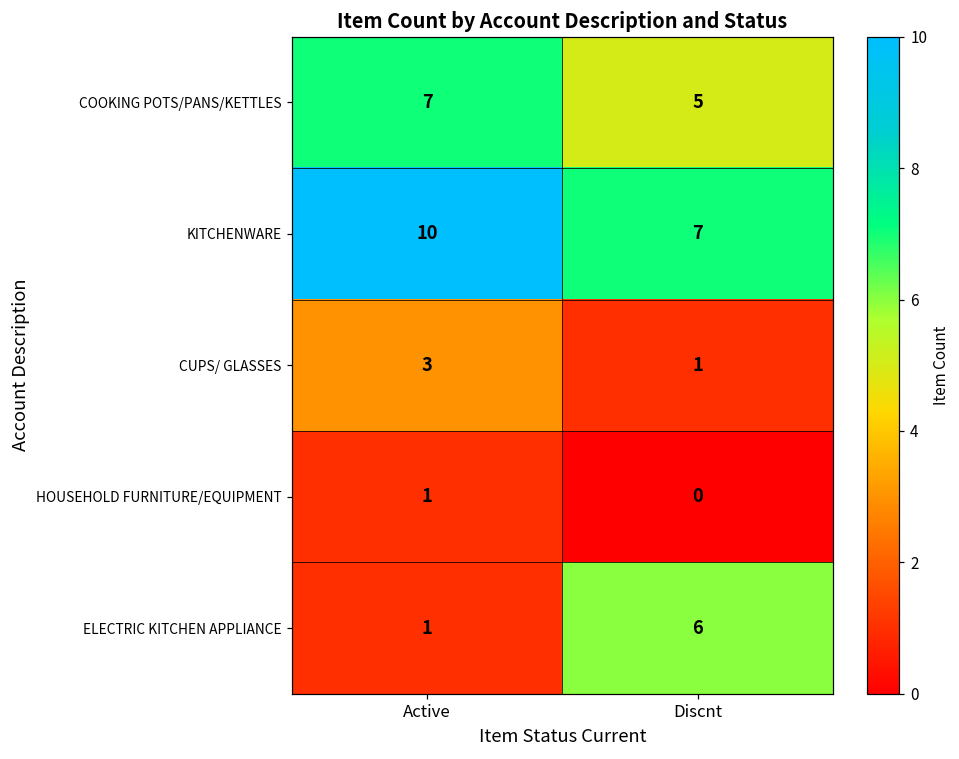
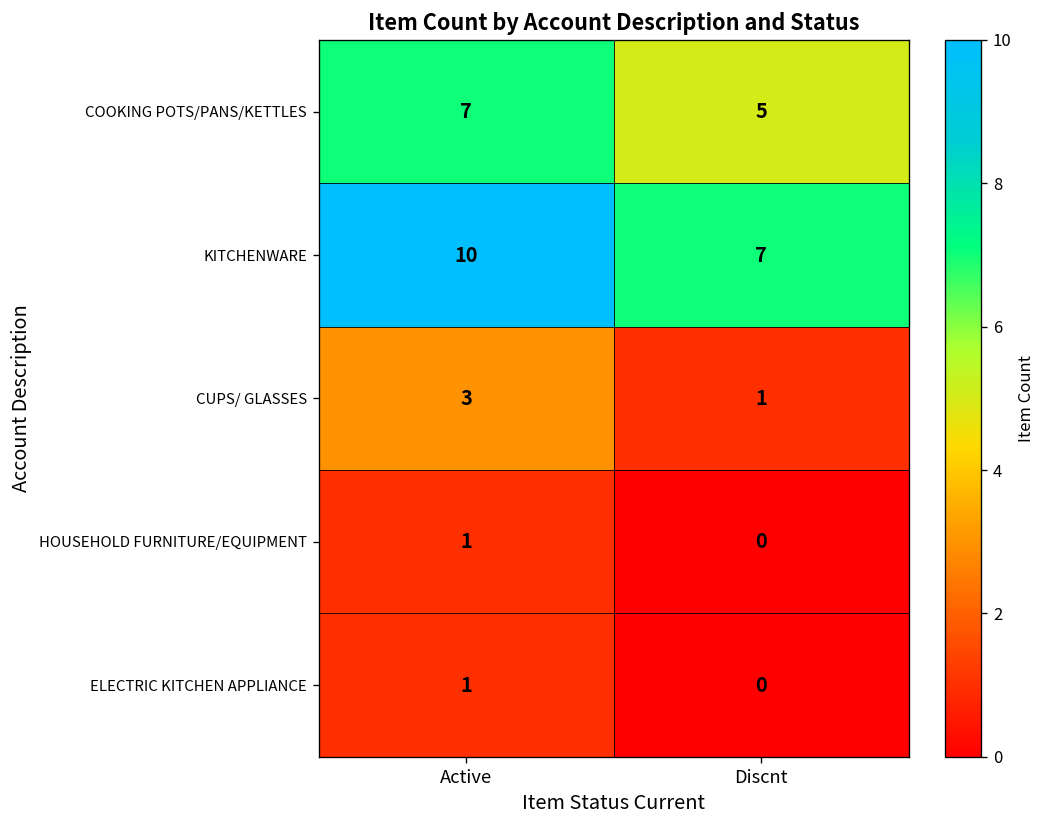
ELECTRIC KITCHEN APPLIANCE, Discnt: 6 -> 0
